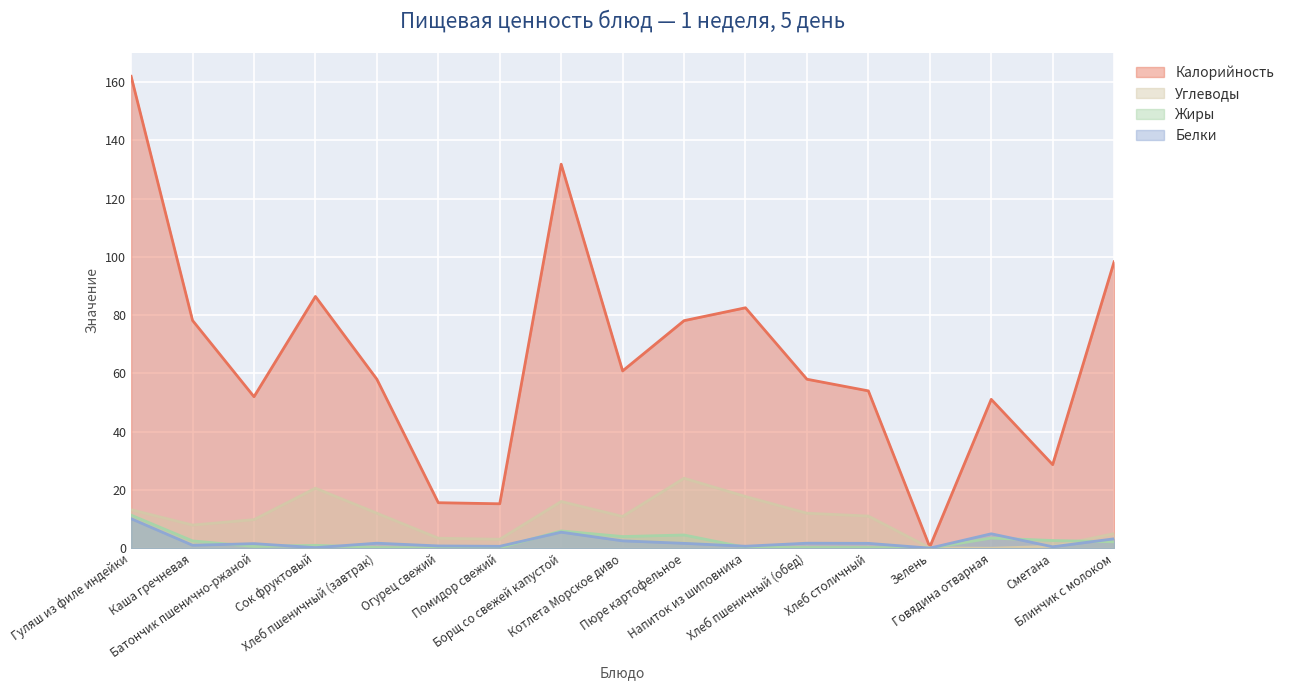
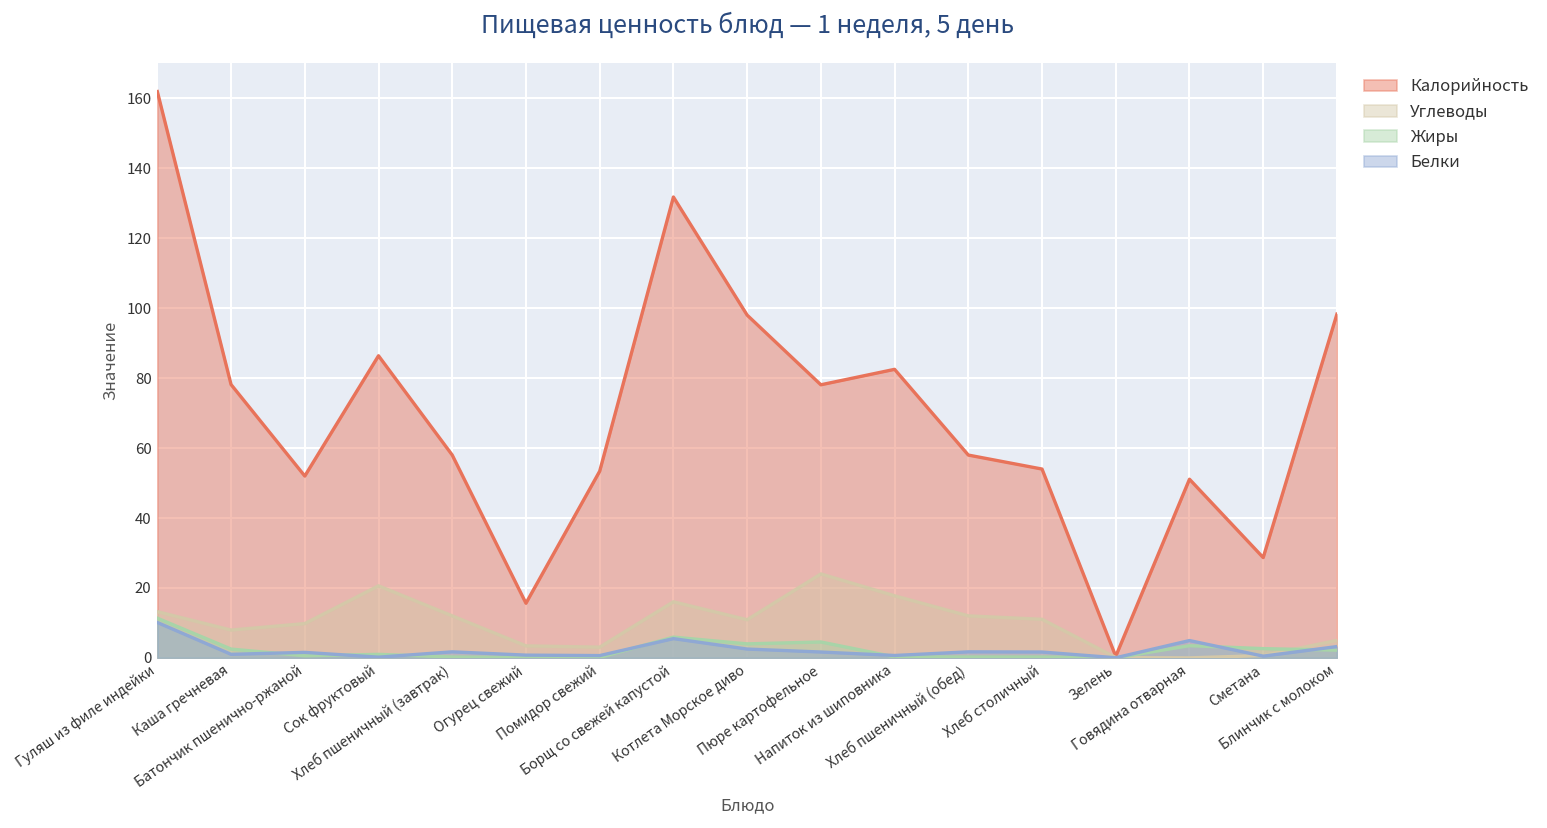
Калорийность, Помидор свежий: 15 -> 53
Калорийность, Котлета Морское диво: 61 -> 98
